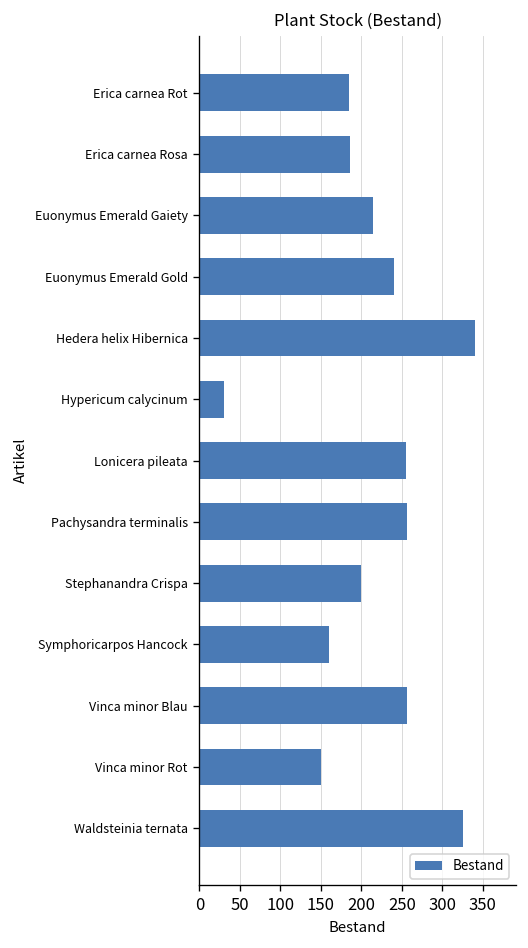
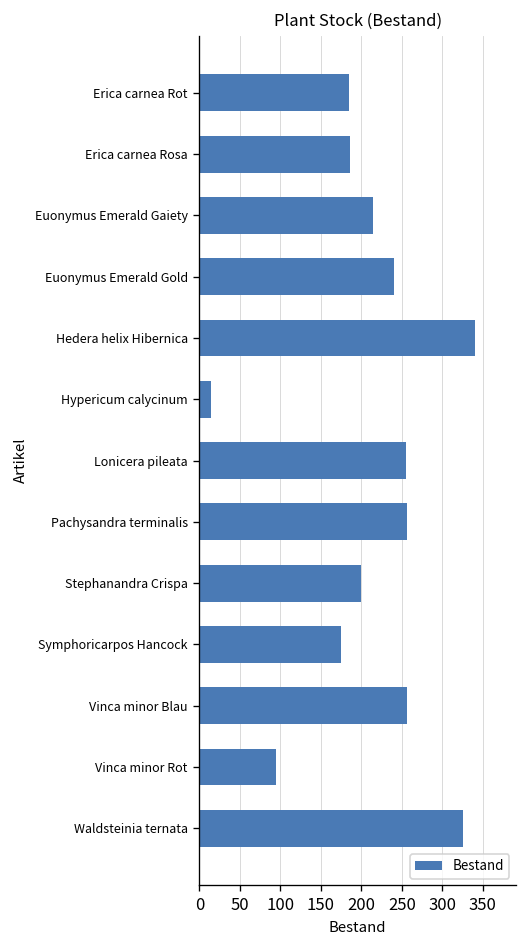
Hypericum calycinum: 30 -> 10
Symphoricarpos Hancock: 160 -> 180
Vinca minor Rot: 150 -> 100
